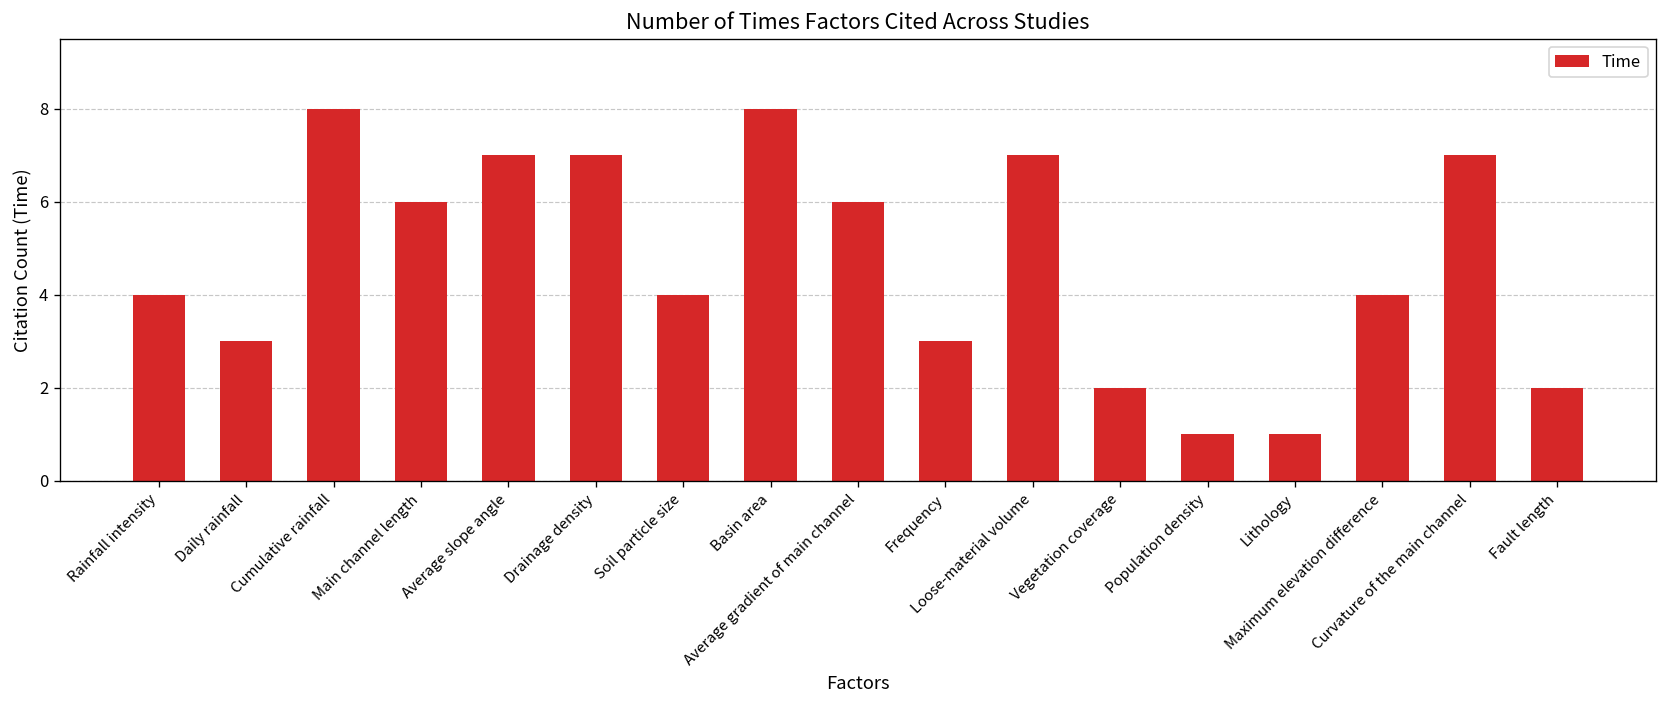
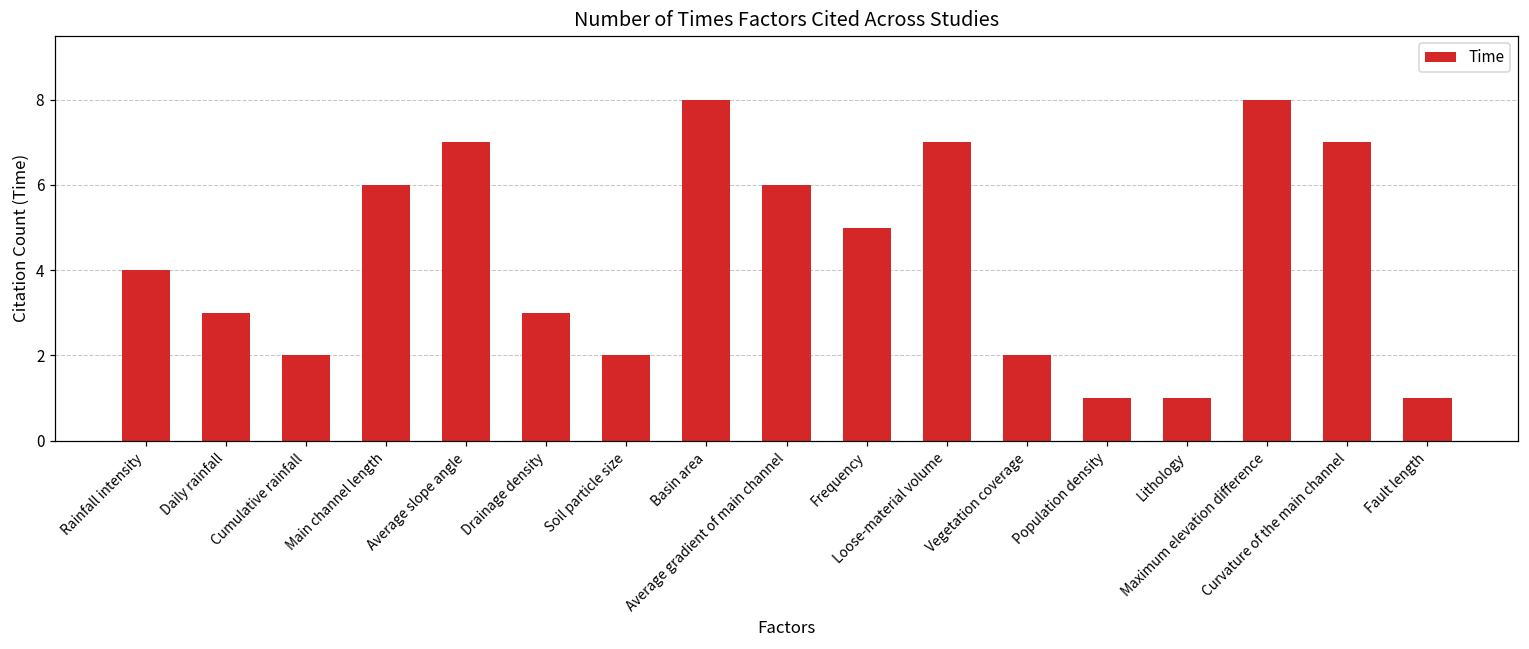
Cumulative rainfall: 8 -> 2
Drainage density: 7 -> 3
Soil particle size: 4 -> 2
Frequency: 3 -> 5
Maximum elevation difference: 4 -> 8
Fault length: 2 -> 1
